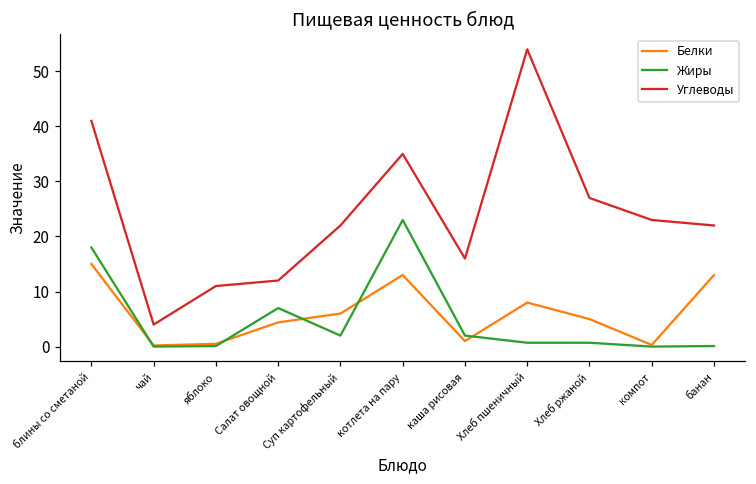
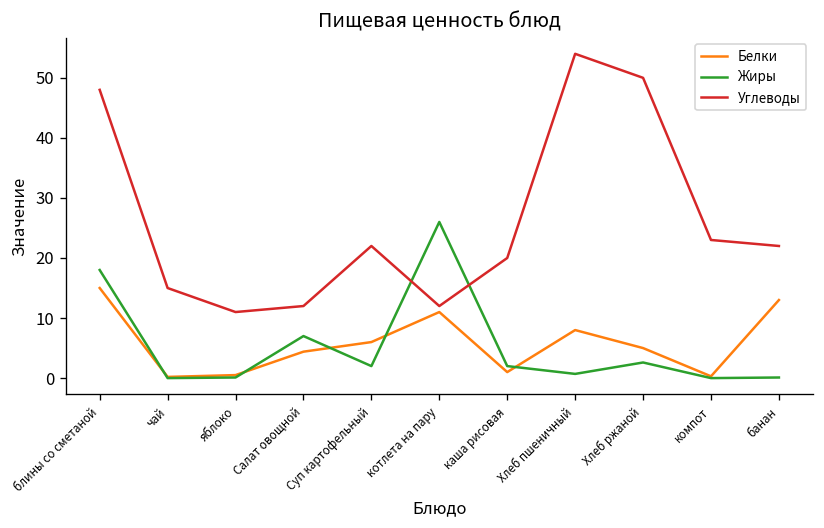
Углеводы, блины со сметаной: 41 -> 48
Углеводы, чай: 4 -> 15
Белки, котлета на пару: 13 -> 11
Жиры, котлета на пару: 23 -> 26
Углеводы, котлета на пару: 35 -> 12
Углеводы, каша рисовая: 16 -> 20
Жиры, Хлеб ржаной: 1 -> 3
Углеводы, Хлеб ржаной: 27 -> 50
